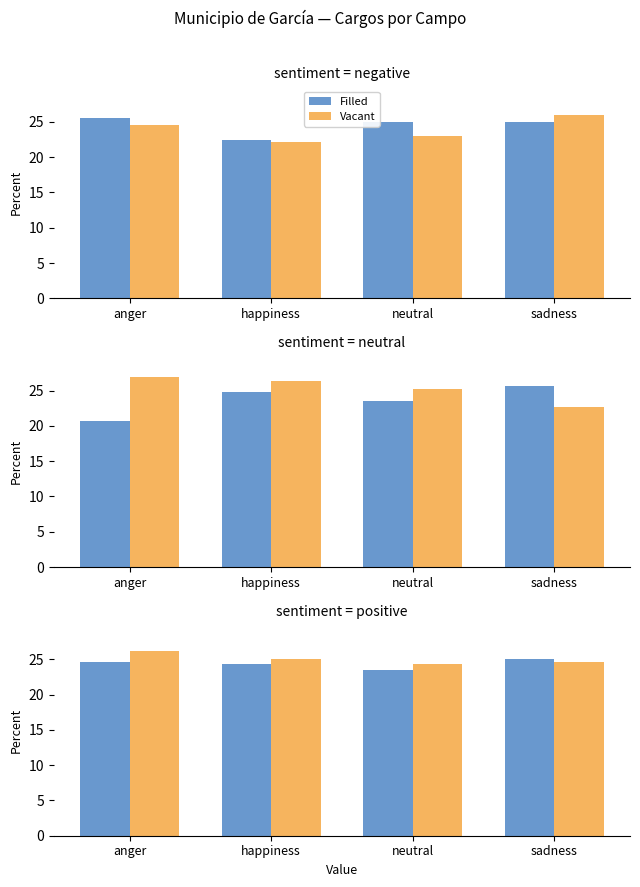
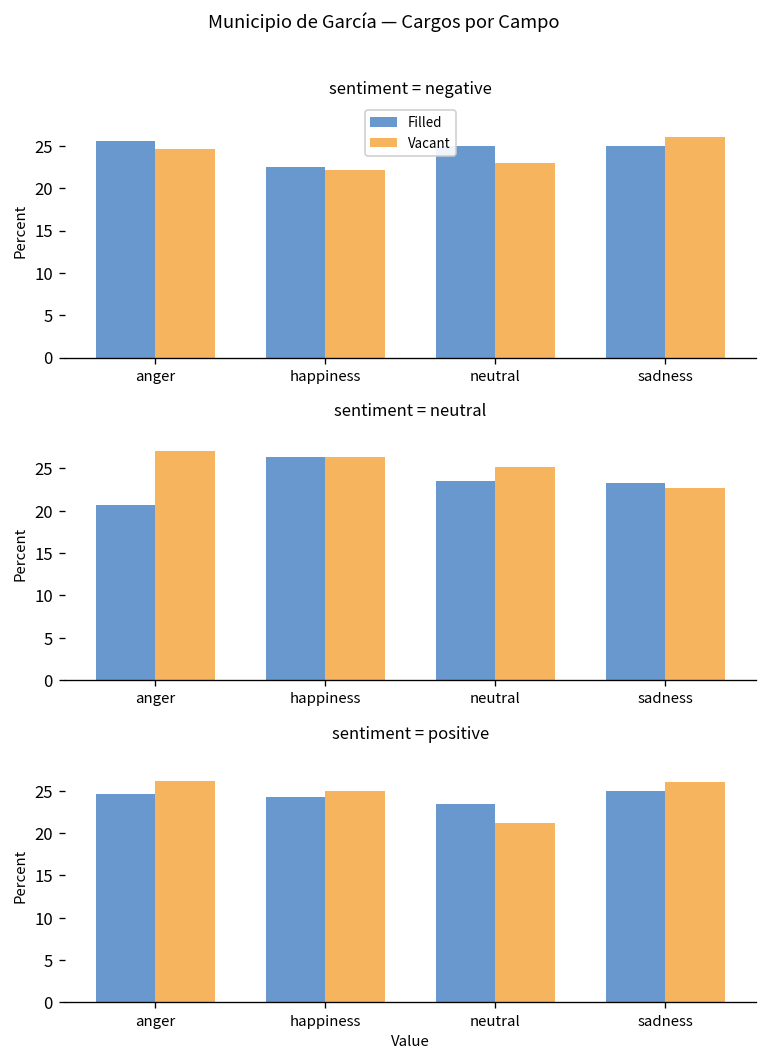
sentiment = neutral, Filled, happiness: 25 -> 26
sentiment = neutral, Filled, sadness: 26 -> 23
sentiment = positive, Vacant, neutral: 24 -> 21
sentiment = positive, Vacant, sadness: 25 -> 26
